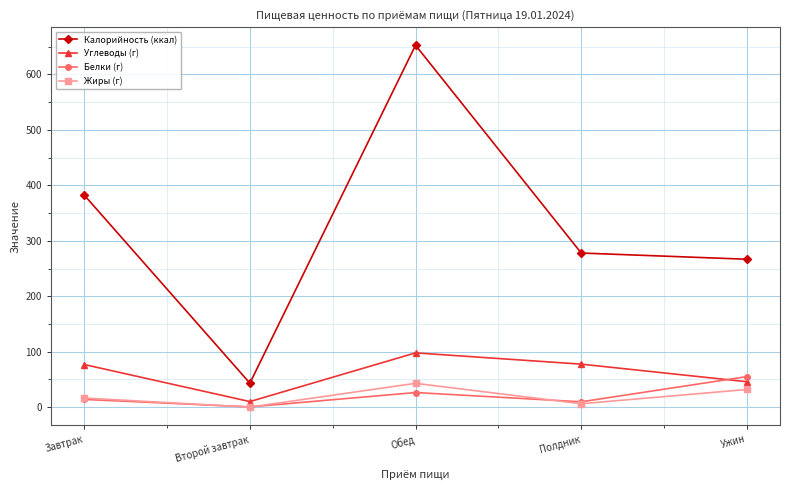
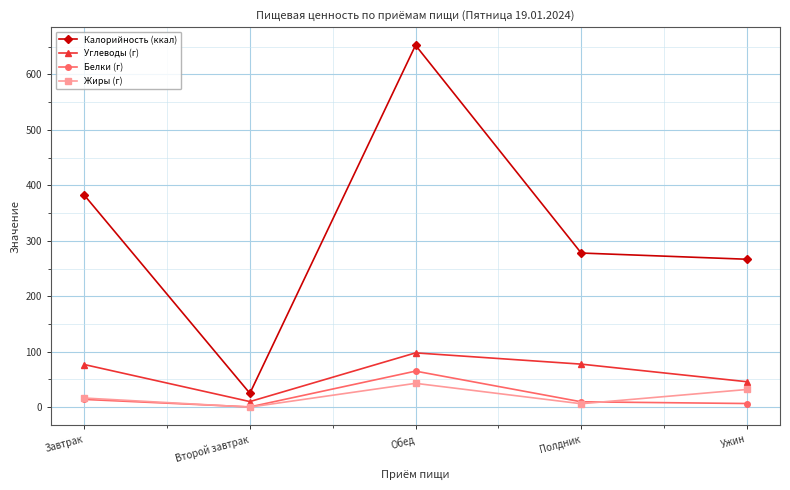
Калорийность (ккал), Второй завтрак: 40 -> 30
Белки (г), Обед: 30 -> 70
Белки (г), Ужин: 60 -> 10
